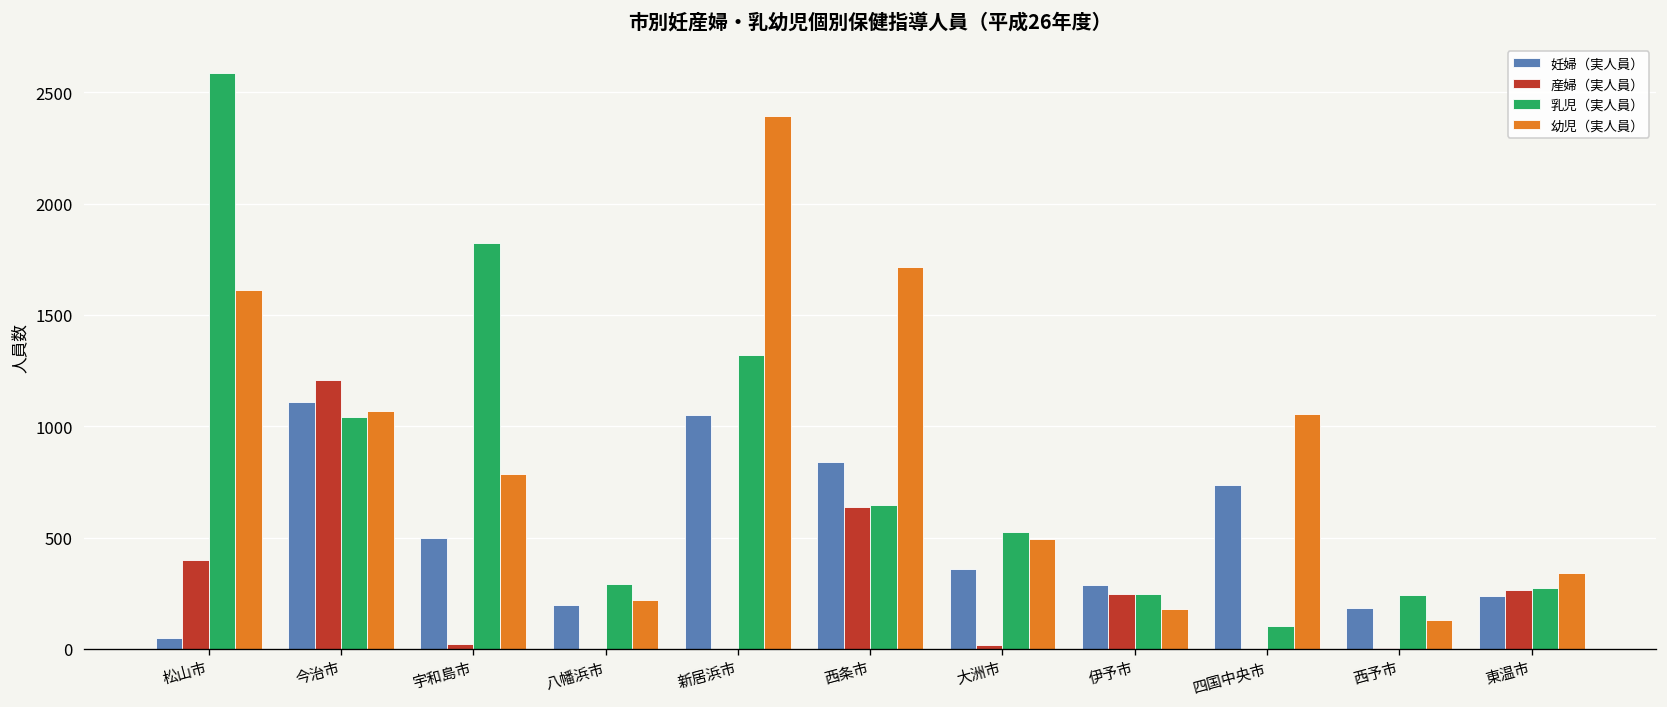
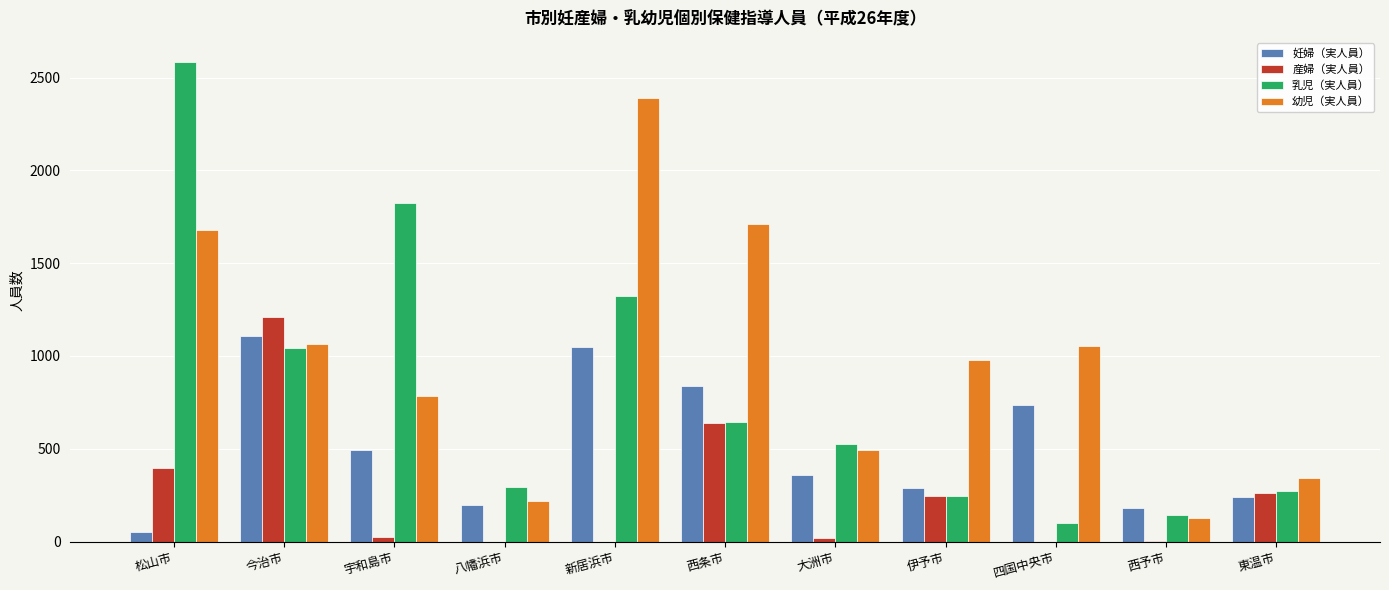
幼児（実人員）, 松山市: 1610 -> 1680
幼児（実人員）, 伊予市: 180 -> 980
乳児（実人員）, 西予市: 240 -> 140
